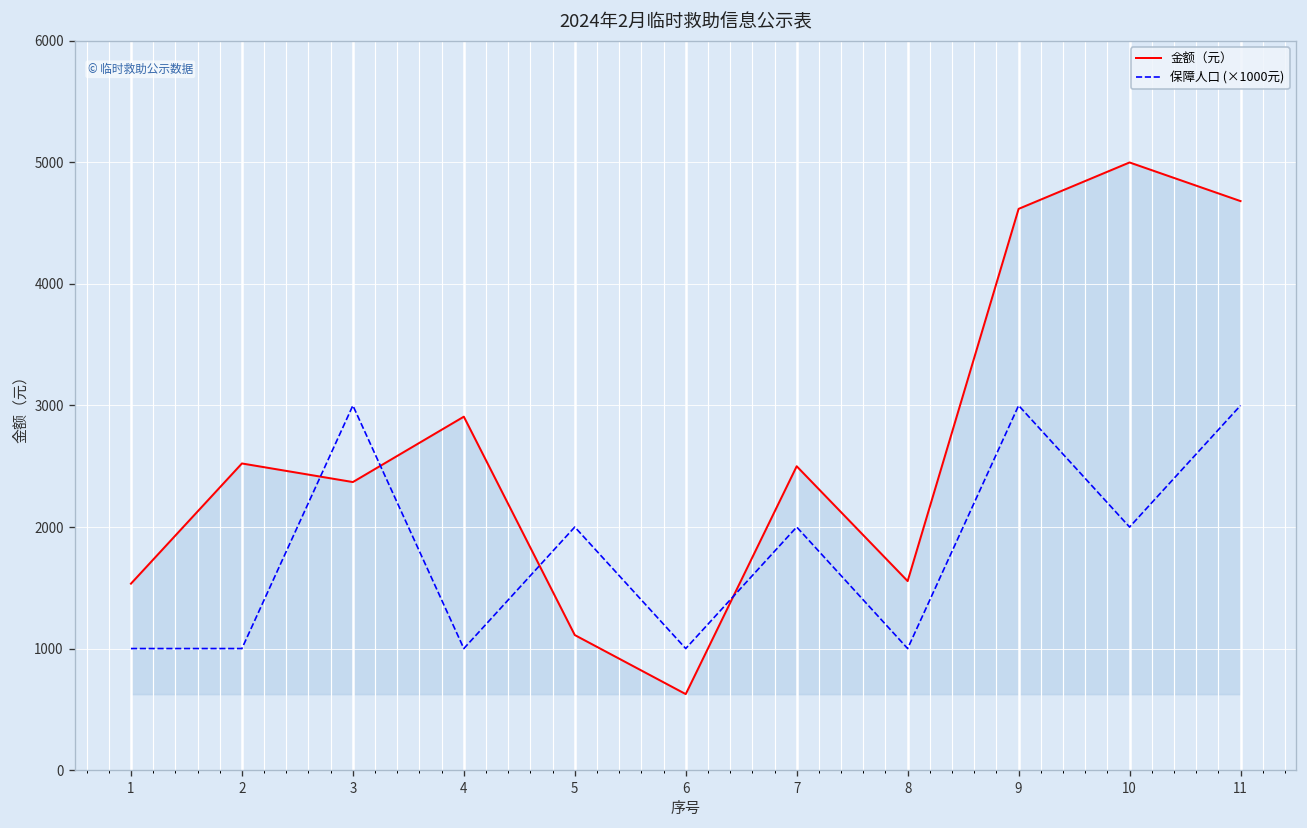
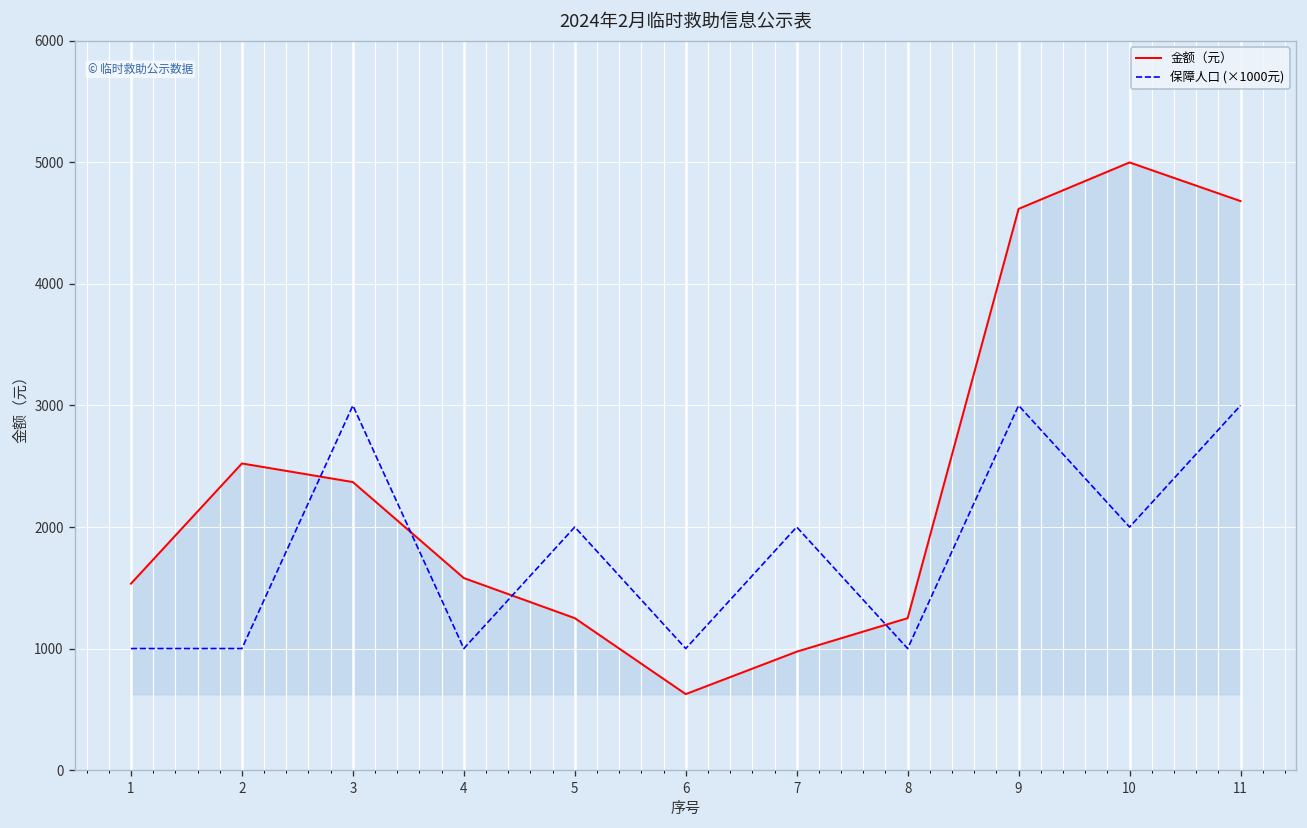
金额（元）, 4: 2910 -> 1580
金额（元）, 5: 1110 -> 1250
金额（元）, 7: 2500 -> 970
金额（元）, 8: 1560 -> 1250
